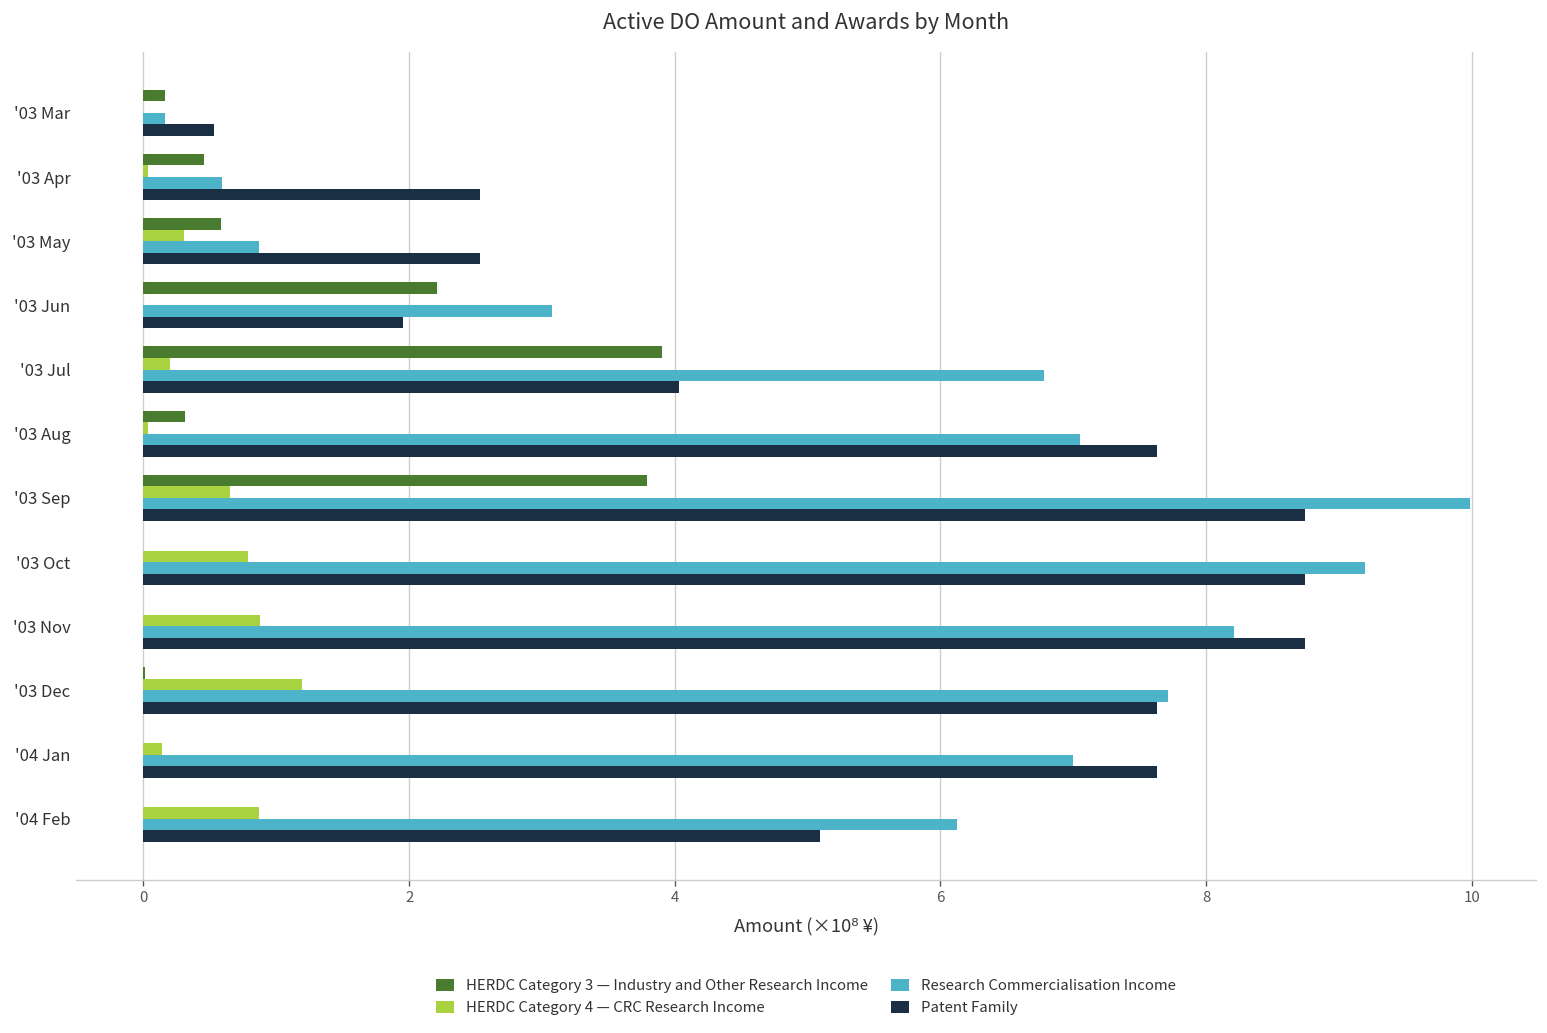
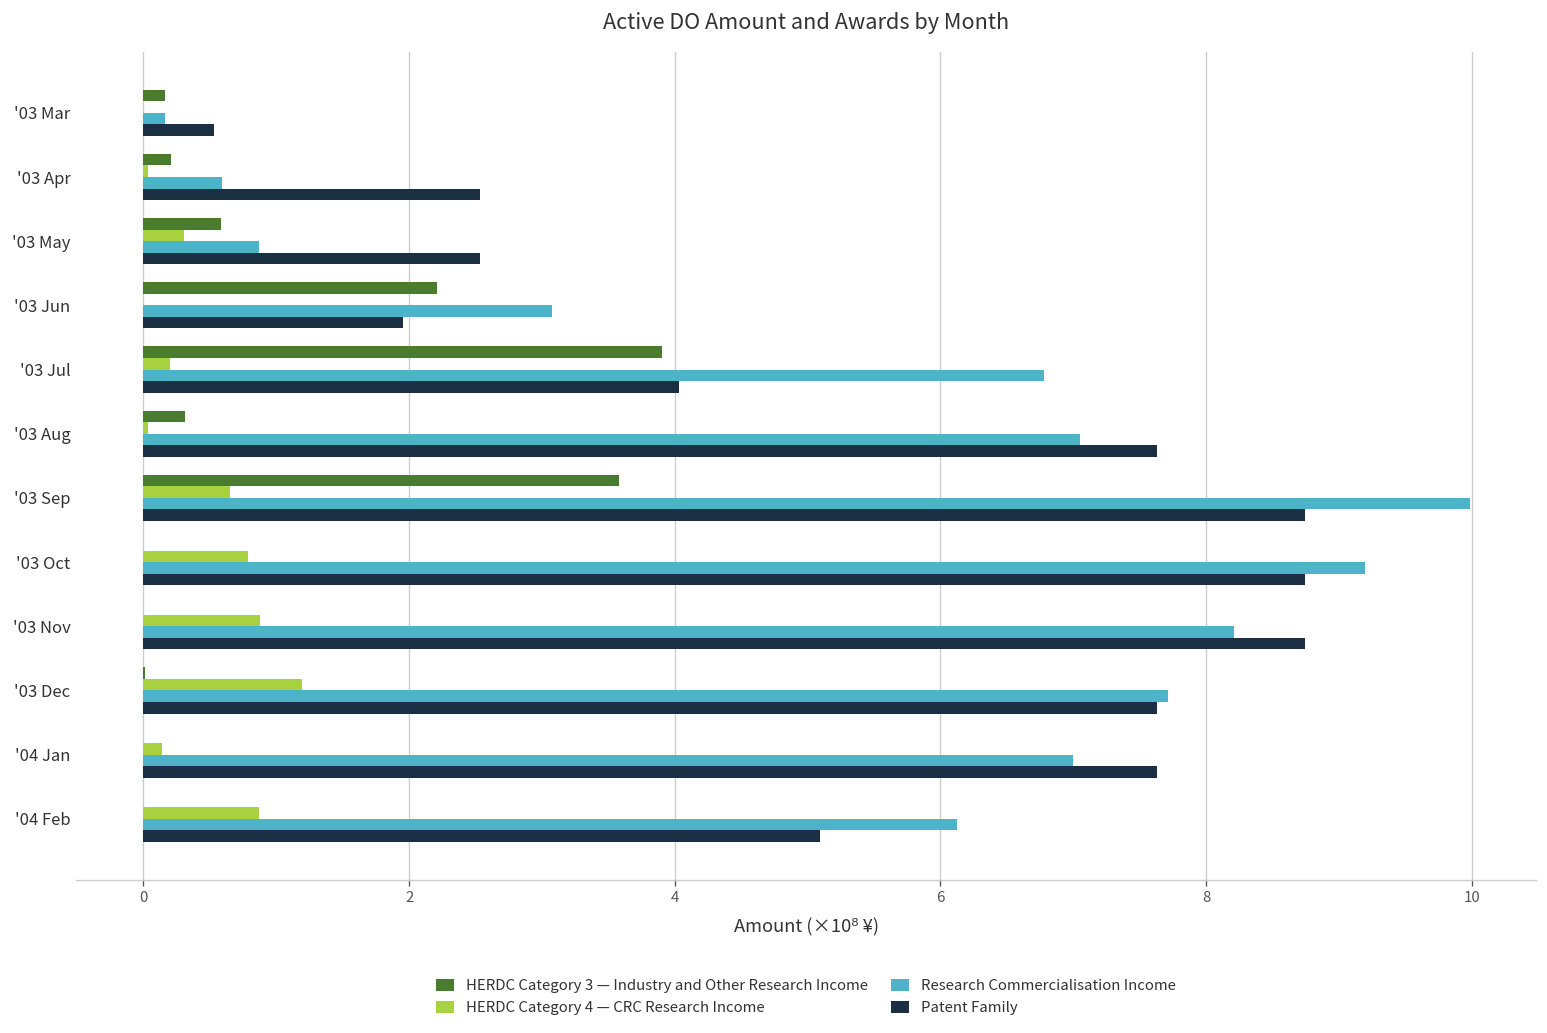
HERDC Category 3 — Industry and Other Research Income, '03 Apr: 0.46 -> 0.21
HERDC Category 3 — Industry and Other Research Income, '03 Sep: 3.79 -> 3.58
